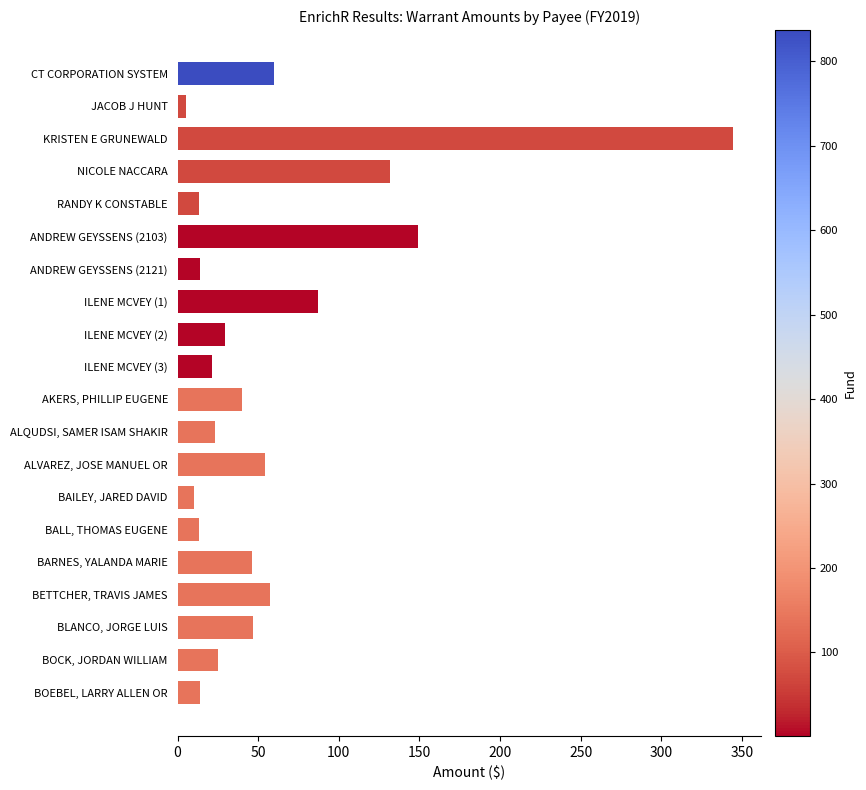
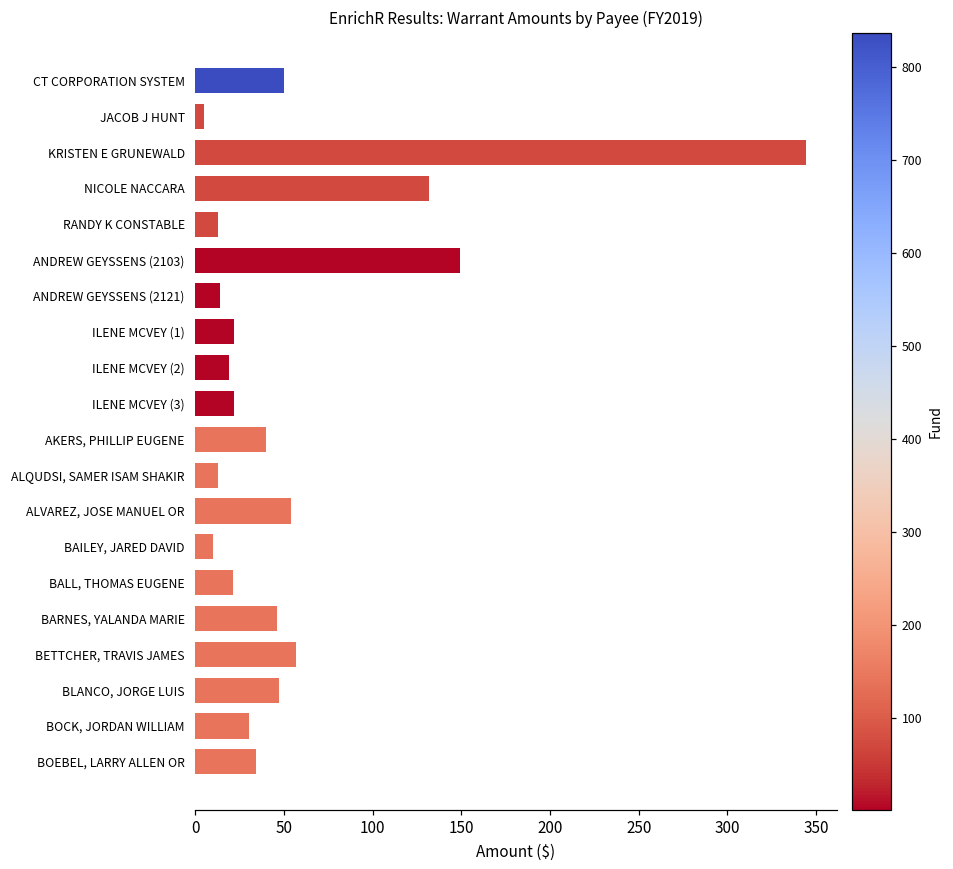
CT CORPORATION SYSTEM: 60 -> 50
ILENE MCVEY (1): 87 -> 22
ILENE MCVEY (2): 29 -> 19
ALQUDSI, SAMER ISAM SHAKIR: 23 -> 13
BALL, THOMAS EUGENE: 13 -> 21
BOCK, JORDAN WILLIAM: 25 -> 30
BOEBEL, LARRY ALLEN OR: 14 -> 34
